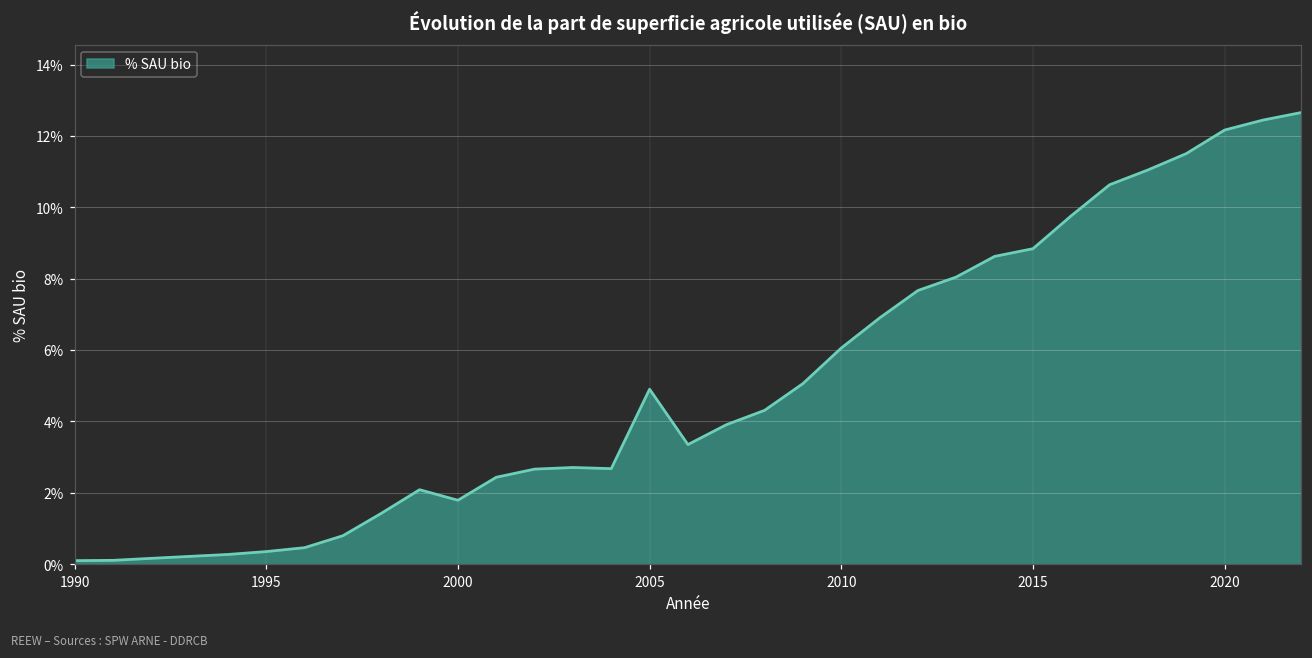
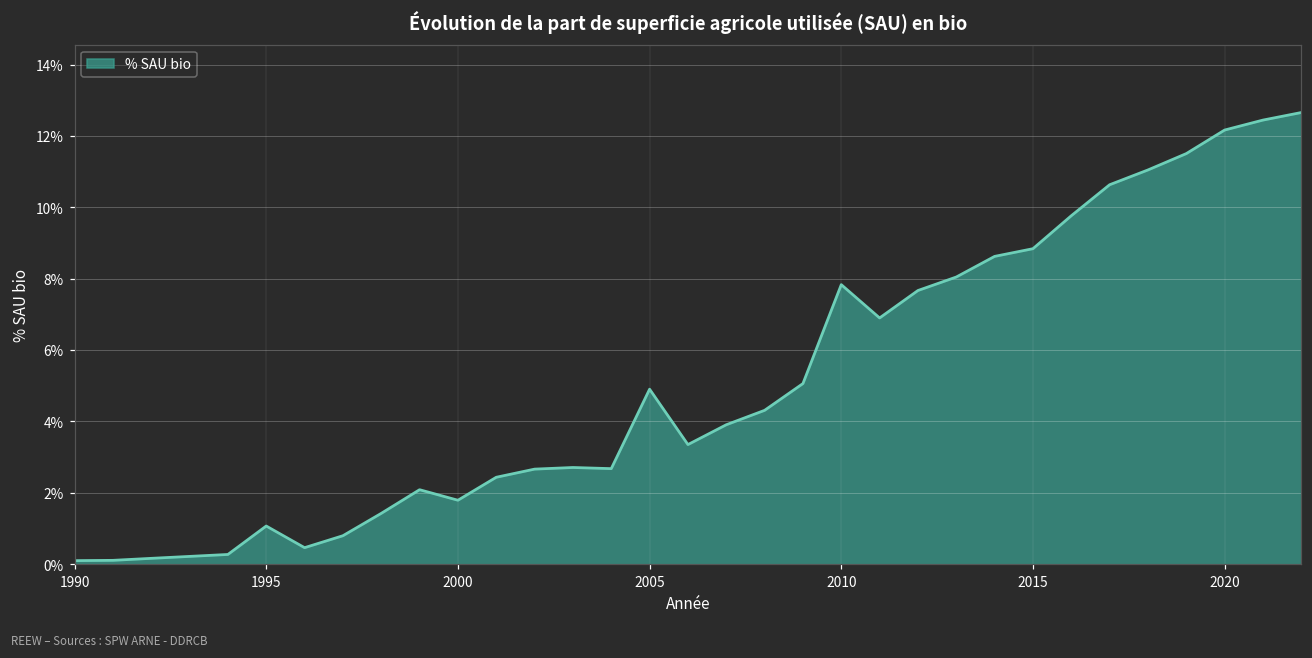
1995: 0.4% -> 1.1%
2010: 6.1% -> 7.8%
